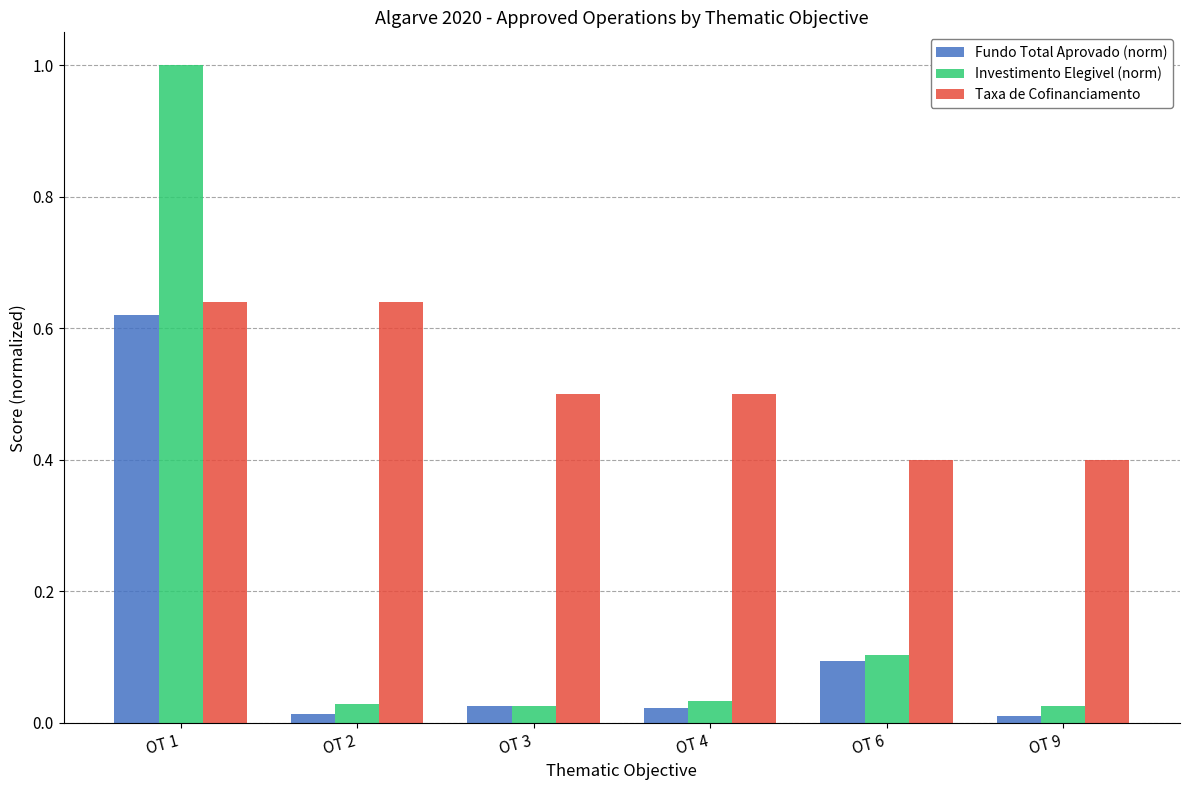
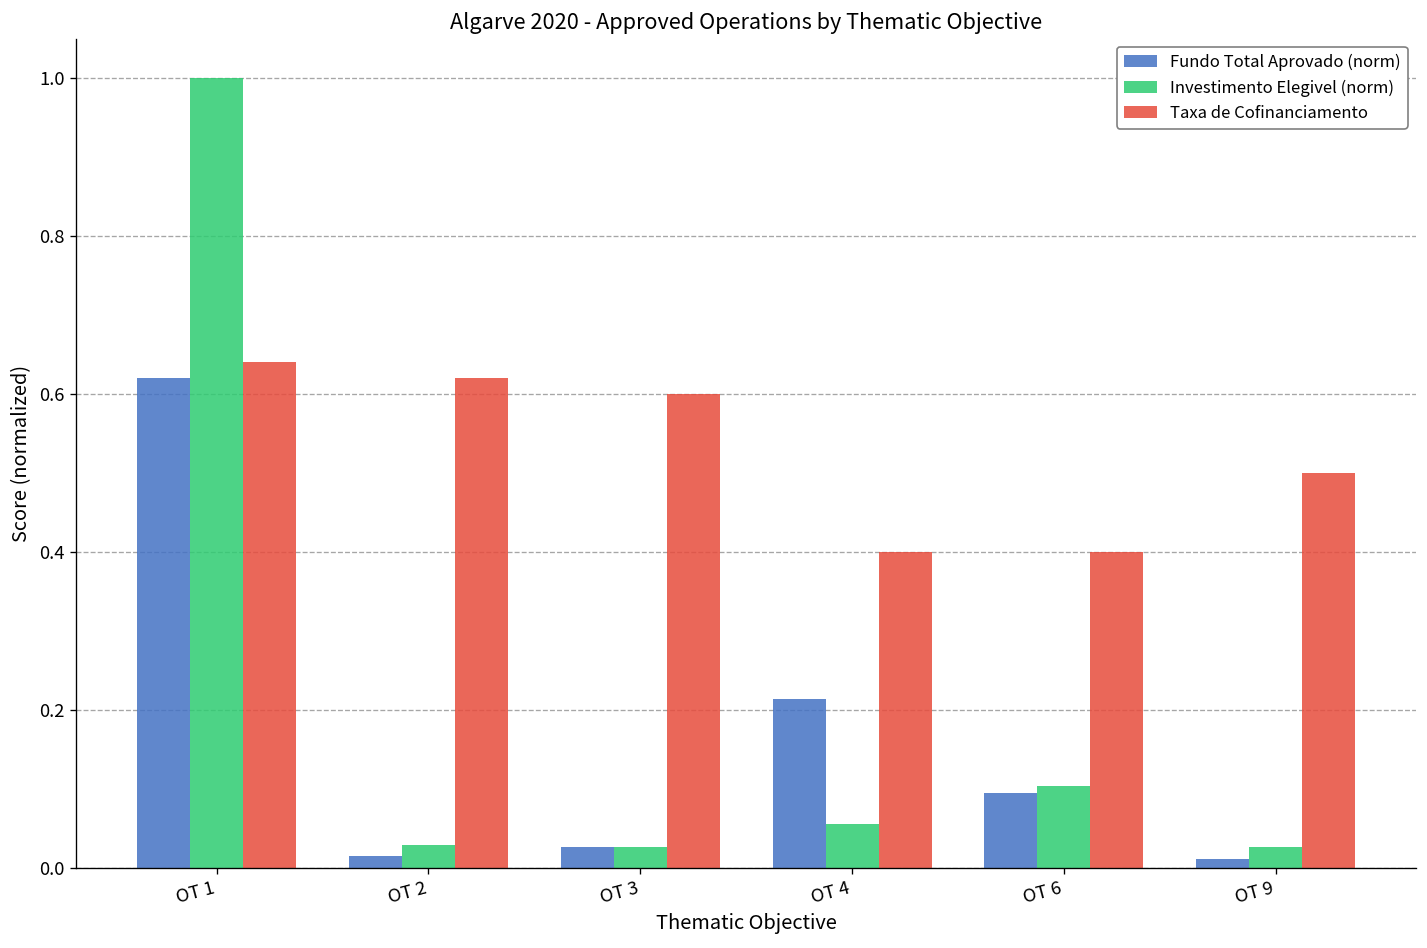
Taxa de Cofinanciamento, OT 2: 0.64 -> 0.62
Taxa de Cofinanciamento, OT 3: 0.5 -> 0.6
Fundo Total Aprovado (norm), OT 4: 0.02 -> 0.21
Investimento Elegivel (norm), OT 4: 0.03 -> 0.05
Taxa de Cofinanciamento, OT 4: 0.5 -> 0.4
Taxa de Cofinanciamento, OT 9: 0.4 -> 0.5
